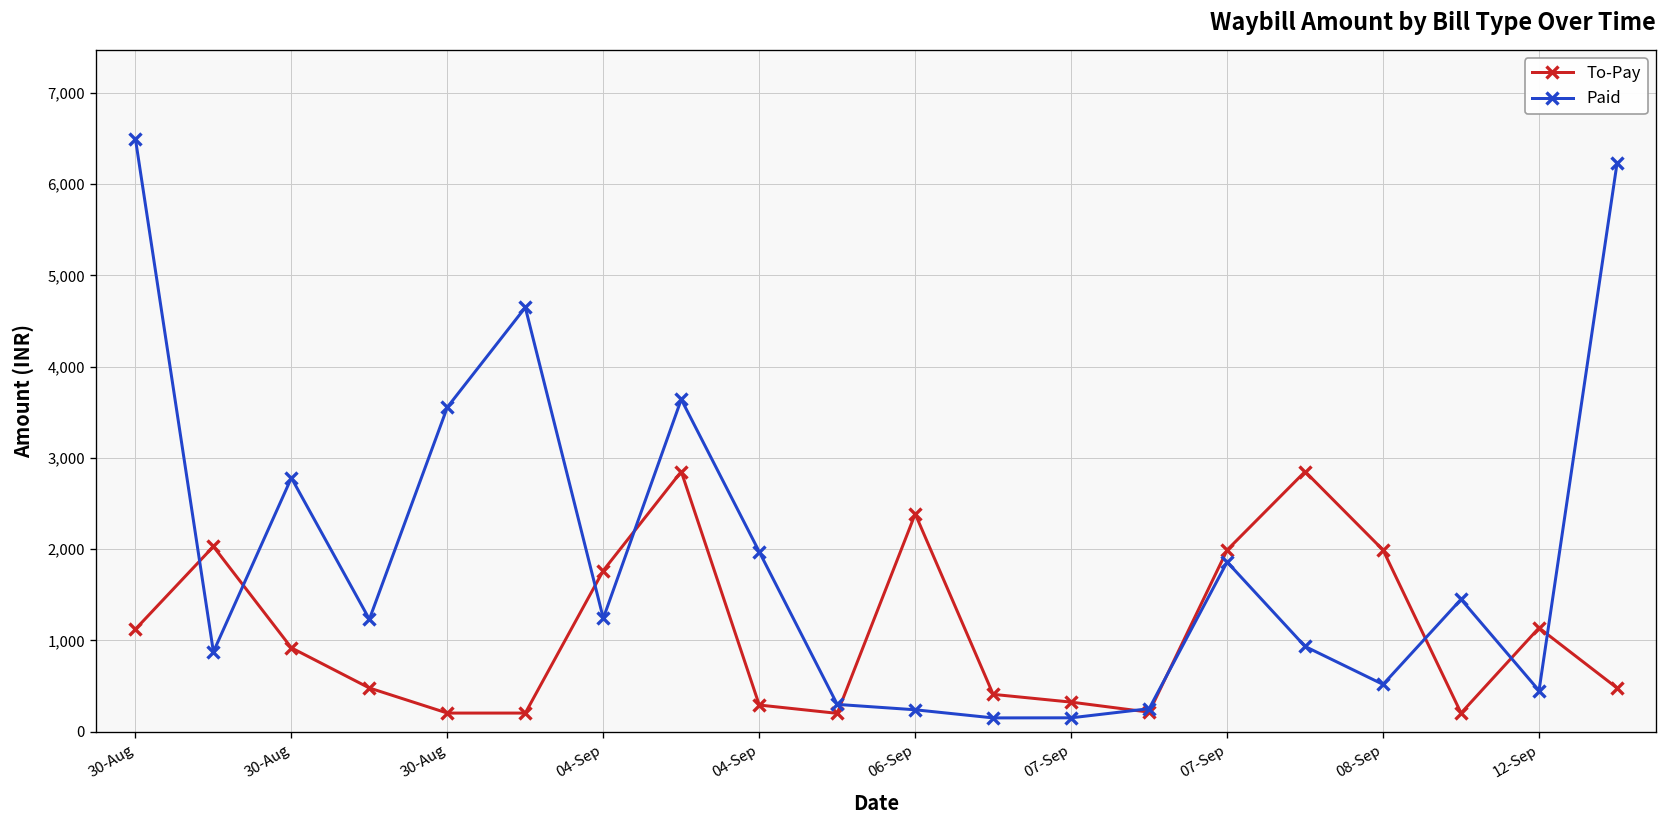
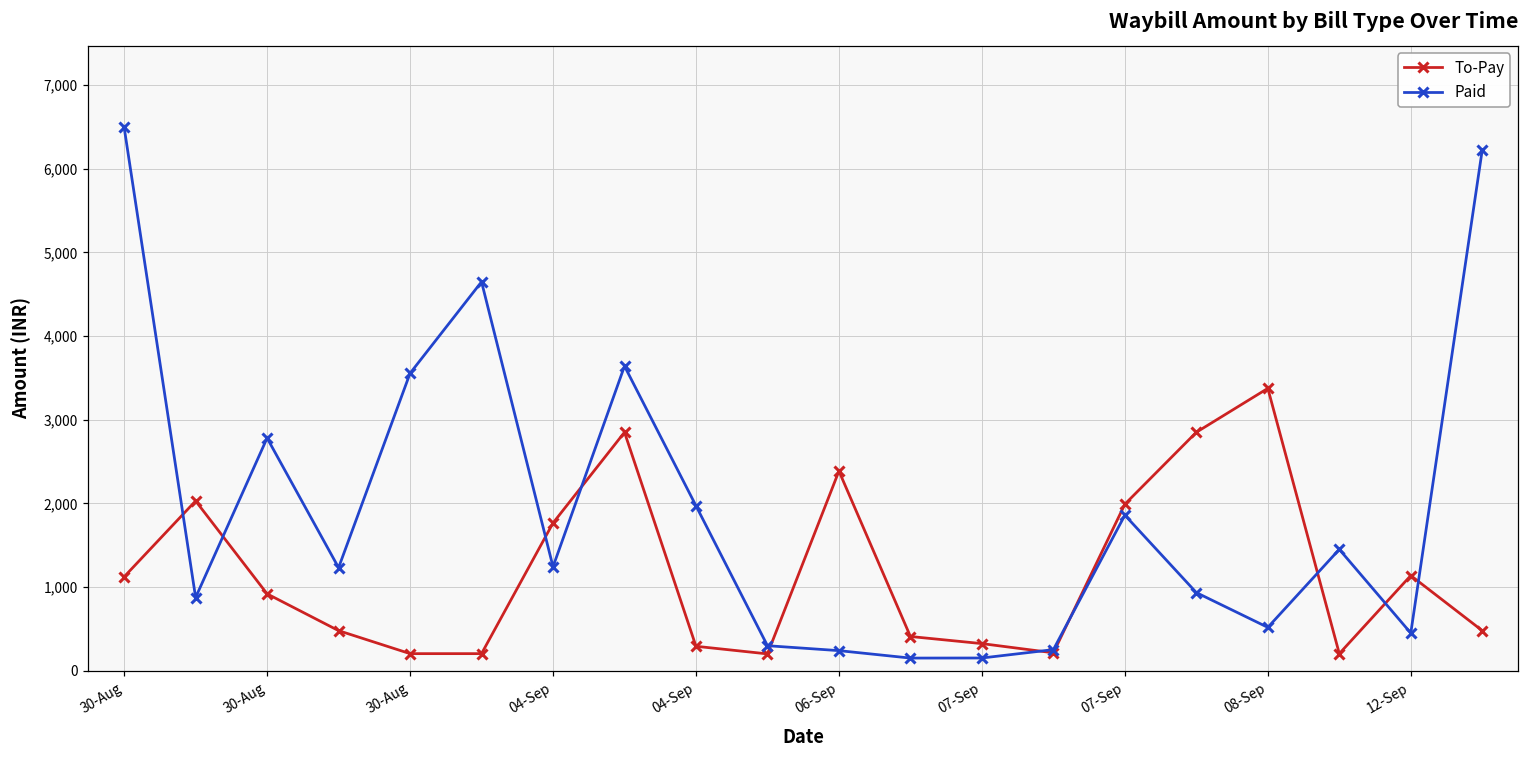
To-Pay, 08-Sep: 2,000 -> 3,400
